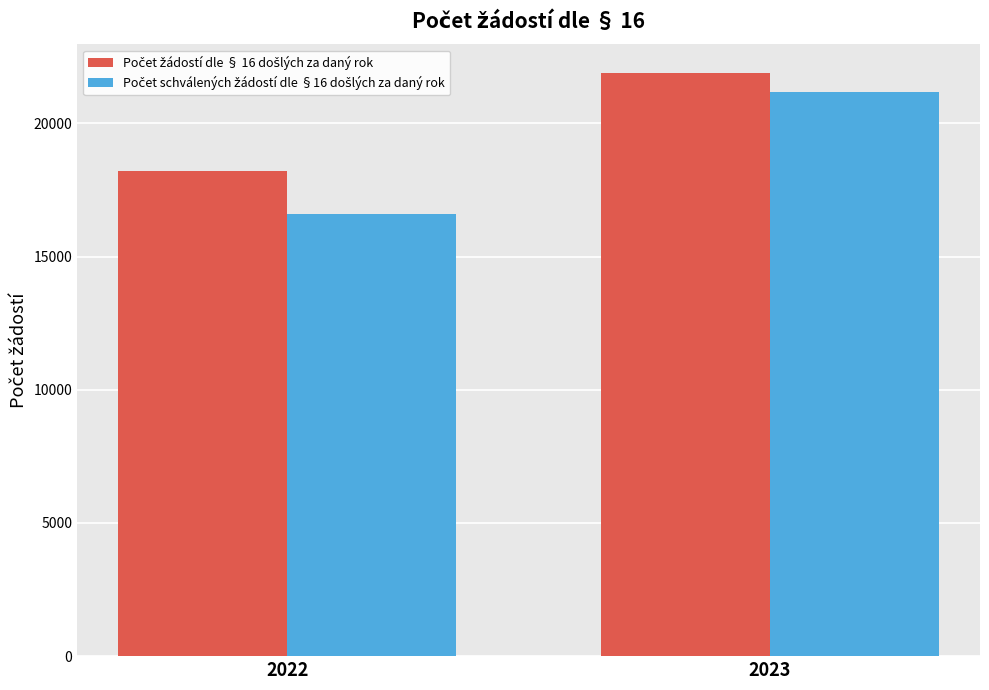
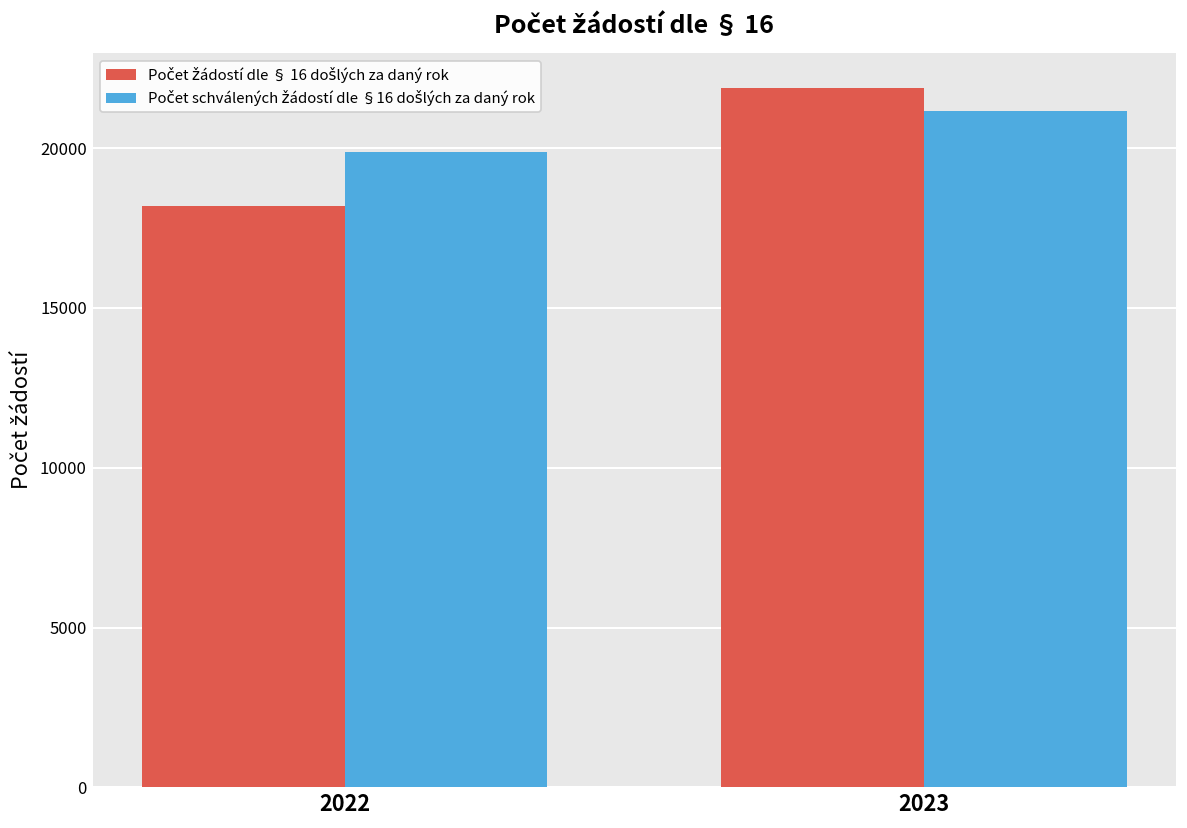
Počet schválených žádostí dle §16 došlých za daný rok, 2022: 16600 -> 19900
